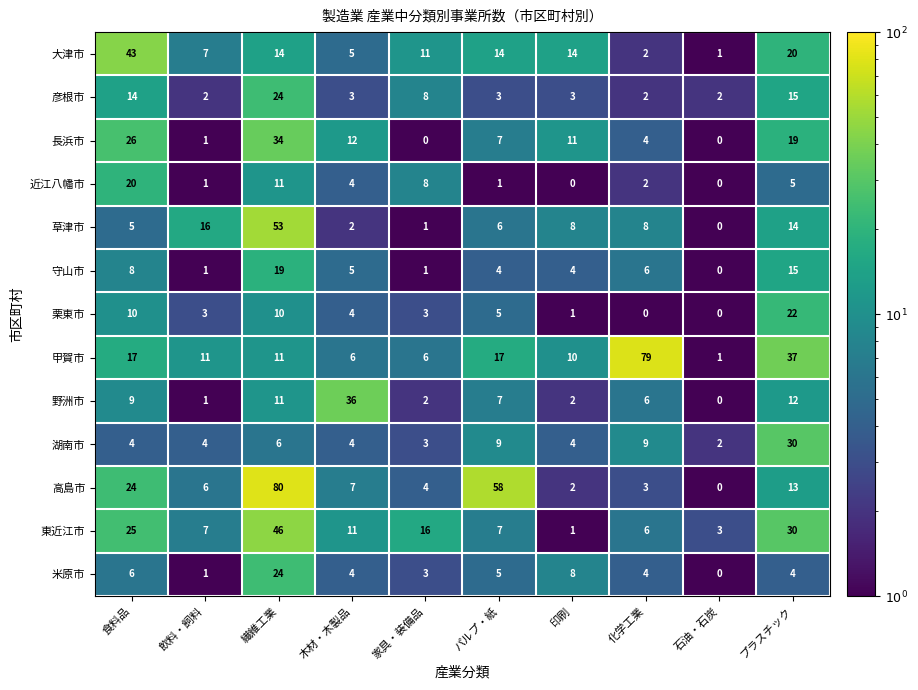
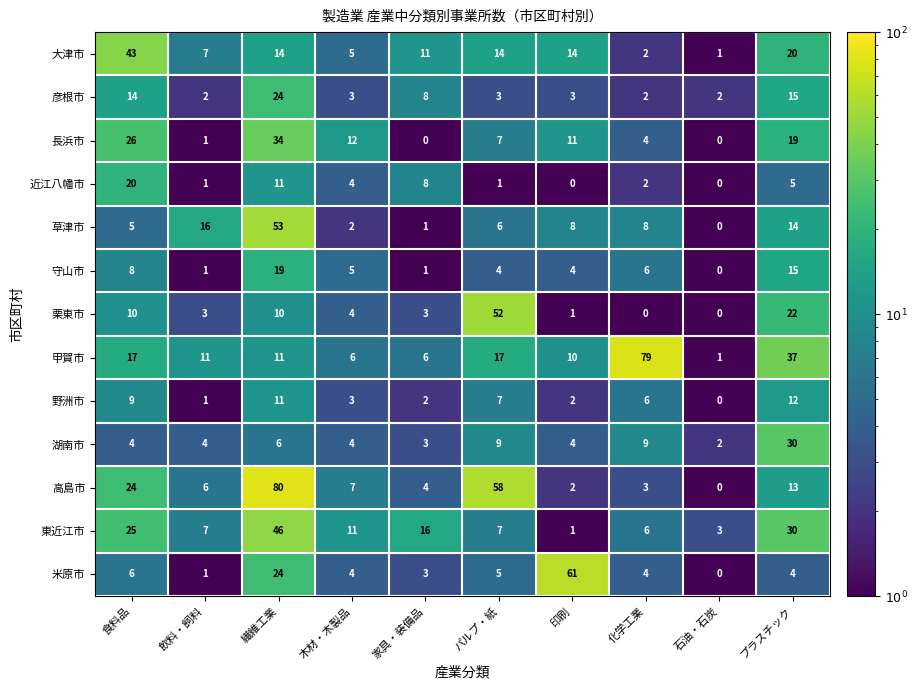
栗東市, パルプ・紙: 5 -> 52
野洲市, 木材・木製品: 36 -> 3
米原市, 印刷: 8 -> 61
